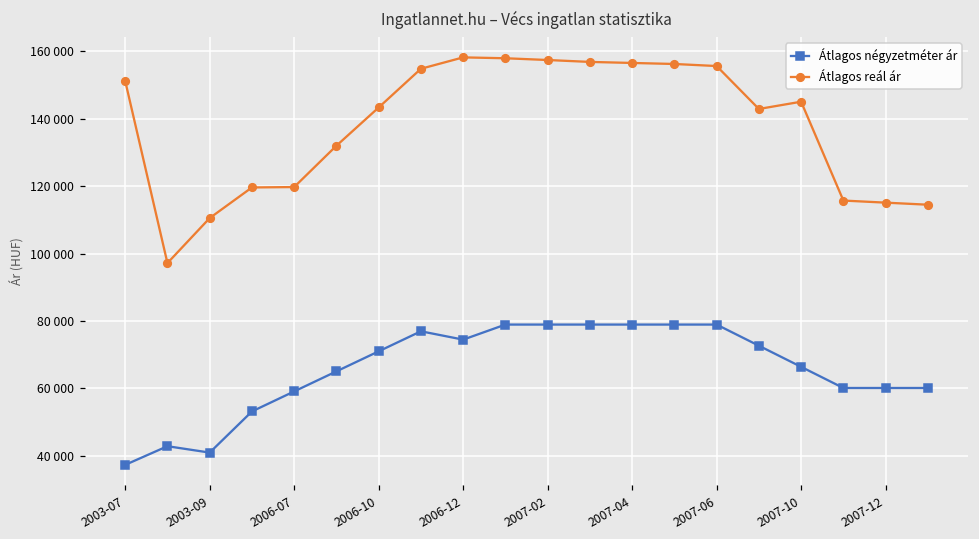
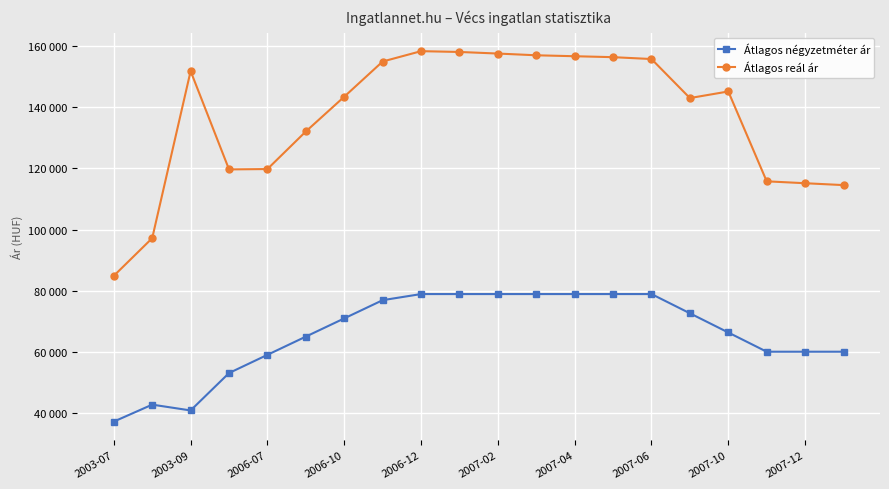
Átlagos reál ár, 2003-07: 151000 -> 85000
Átlagos reál ár, 2003-09: 111000 -> 152000
Átlagos négyzetméter ár, 2006-12: 74000 -> 79000
